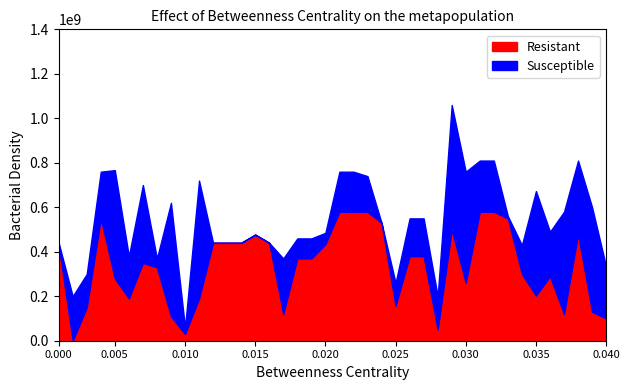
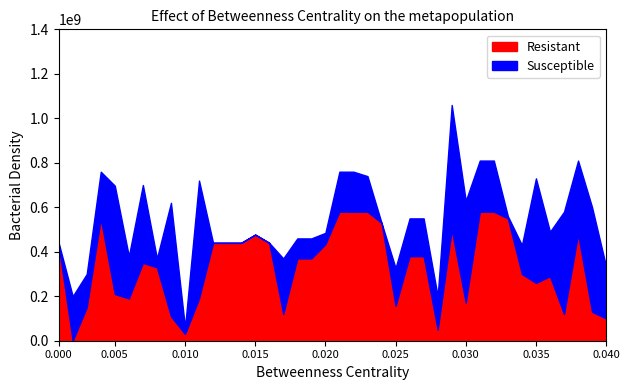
Resistant, 0.005: 280000000 -> 210000000
Susceptible, 0.025: 100000000 -> 170000000
Resistant, 0.030: 260000000 -> 170000000
Susceptible, 0.030: 500000000 -> 460000000
Resistant, 0.035: 200000000 -> 260000000
